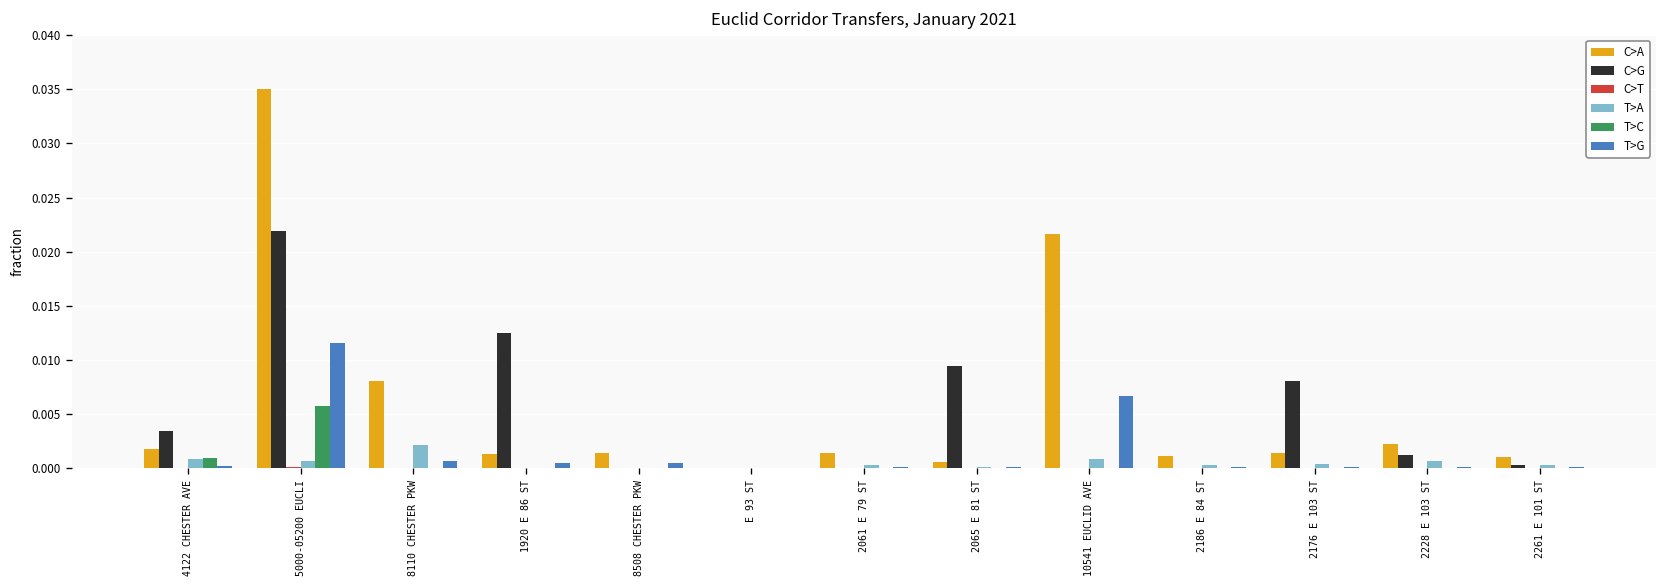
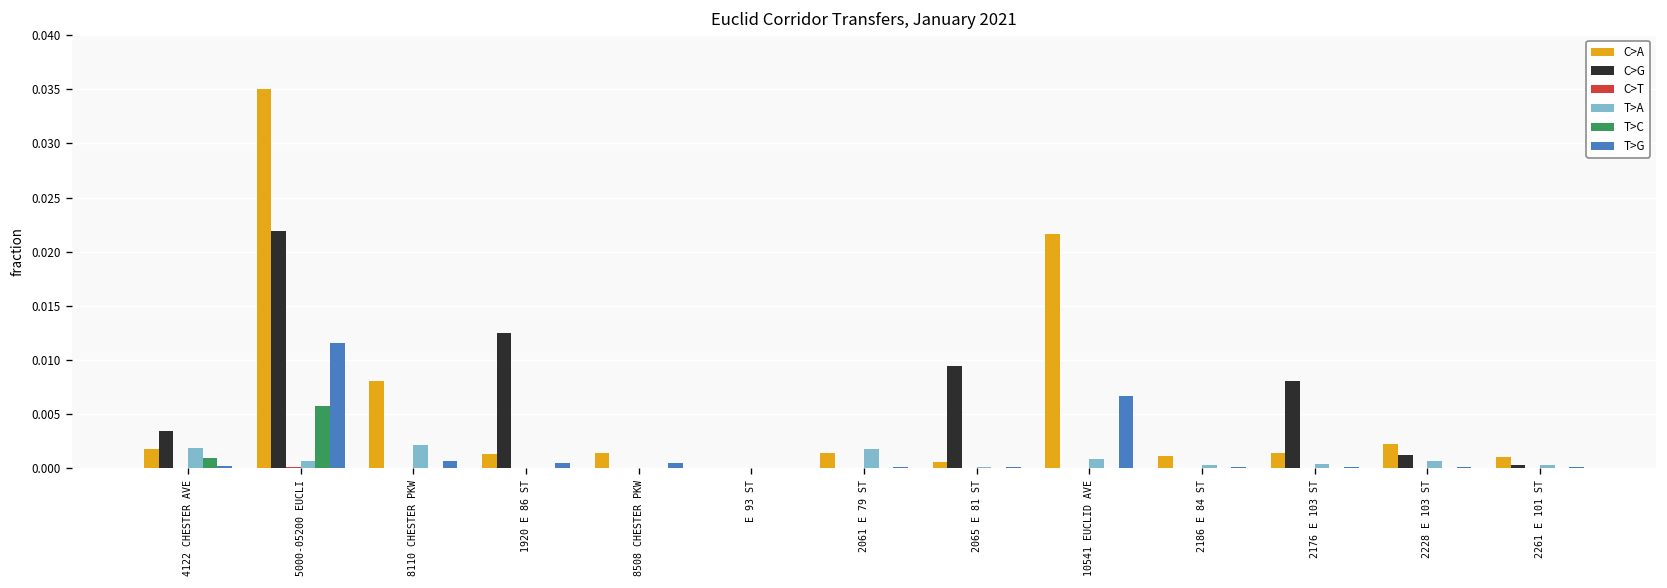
T>A, 4122 CHESTER AVE: 0.001 -> 0.002
T>A, 2061 E 79 ST: 0.000 -> 0.002
